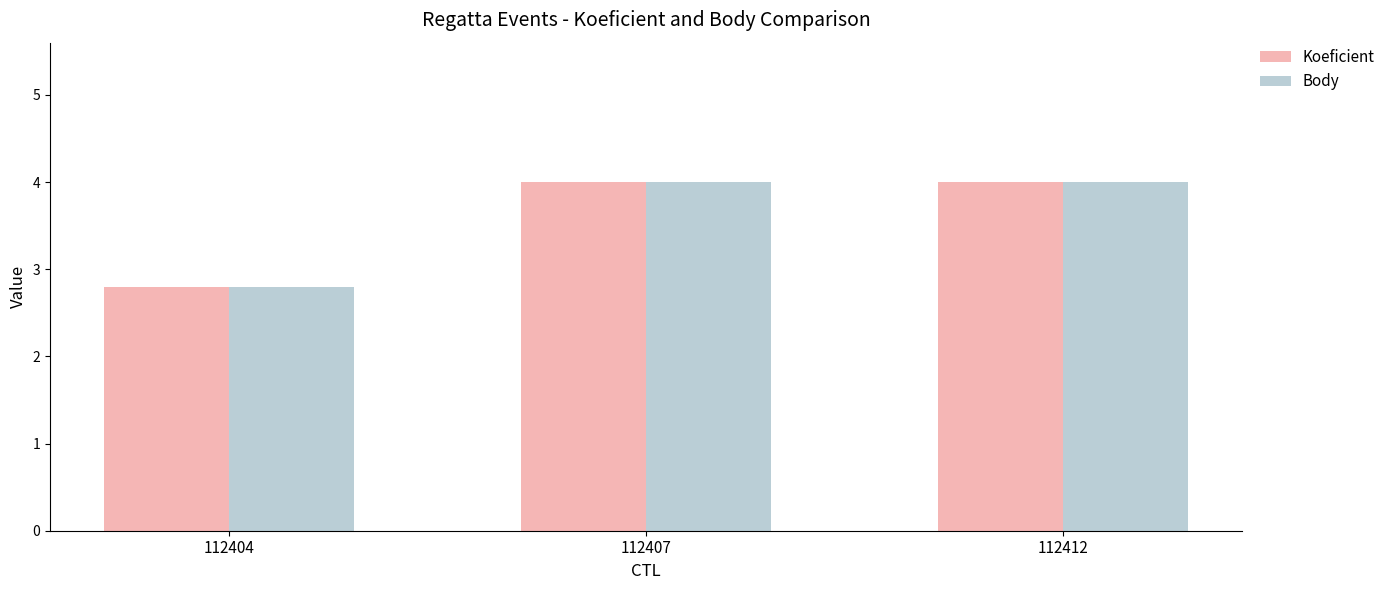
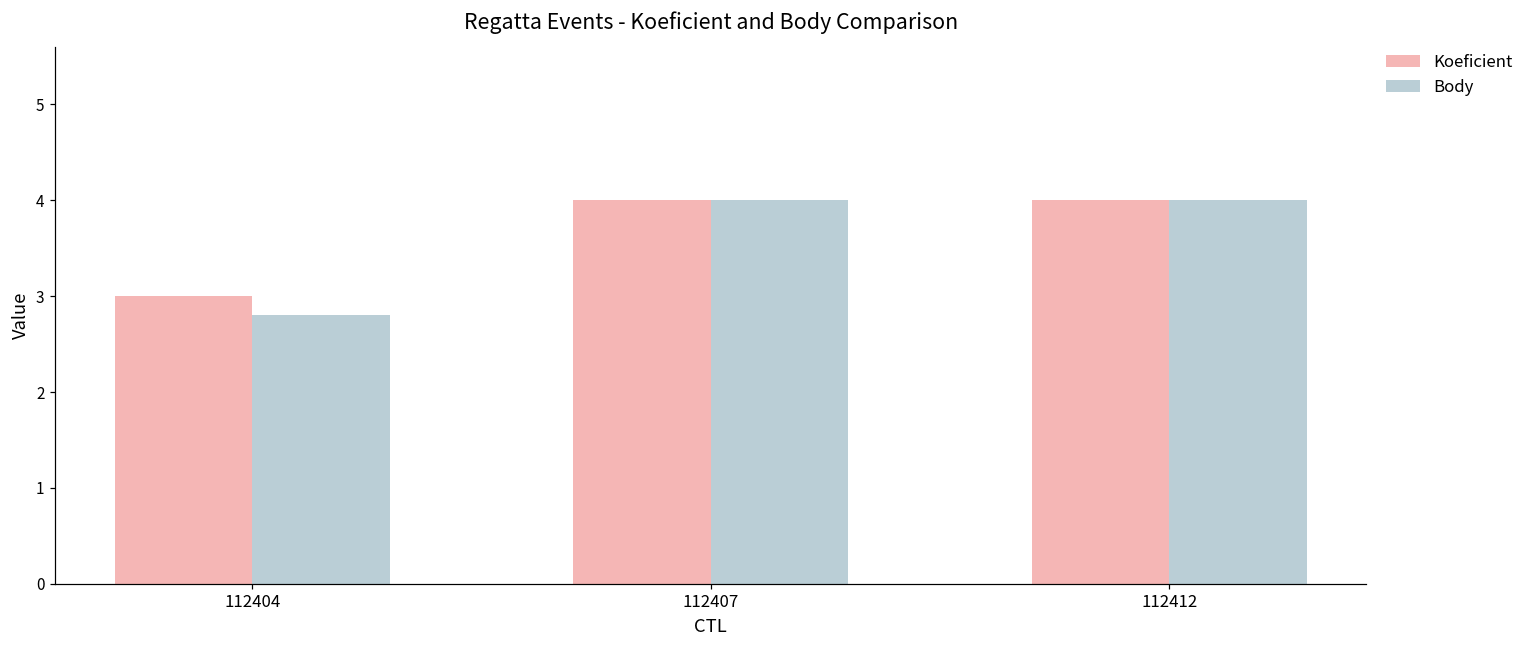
Koeficient, 112404: 2.8 -> 3.0
